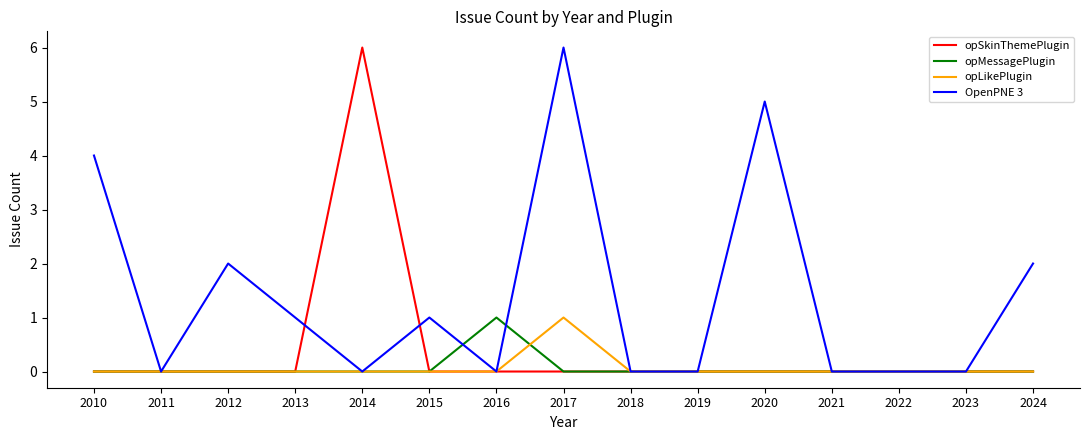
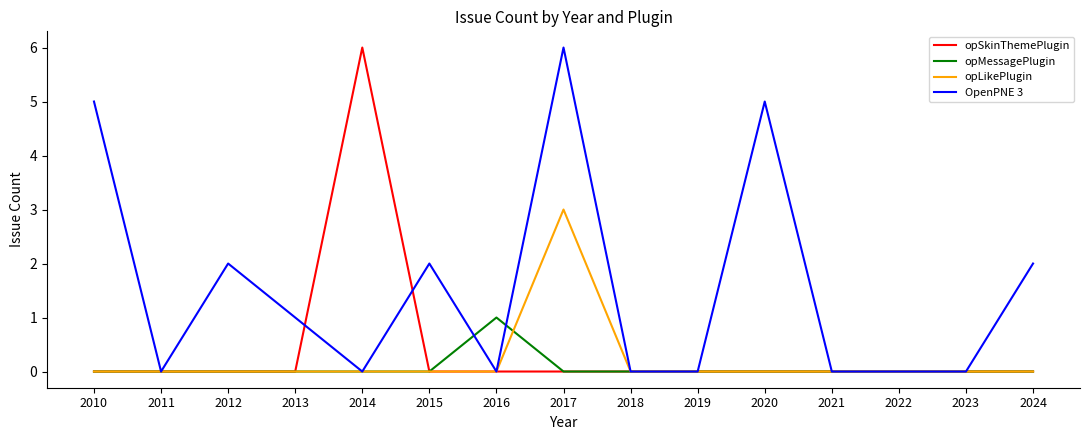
OpenPNE 3, 2010: 4 -> 5
OpenPNE 3, 2015: 1 -> 2
opLikePlugin, 2017: 1 -> 3
